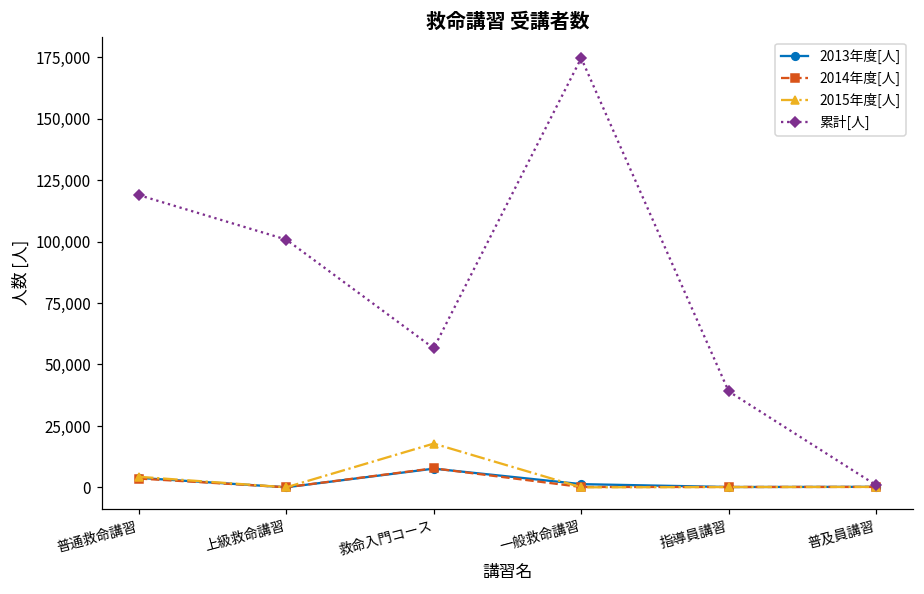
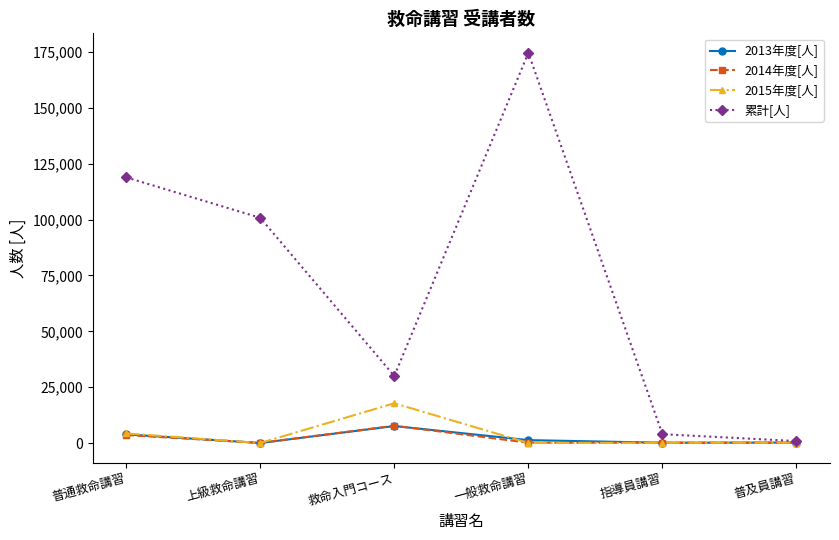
累計[人], 救命入門コース: 57,000 -> 30,000
累計[人], 指導員講習: 39,000 -> 4,000
